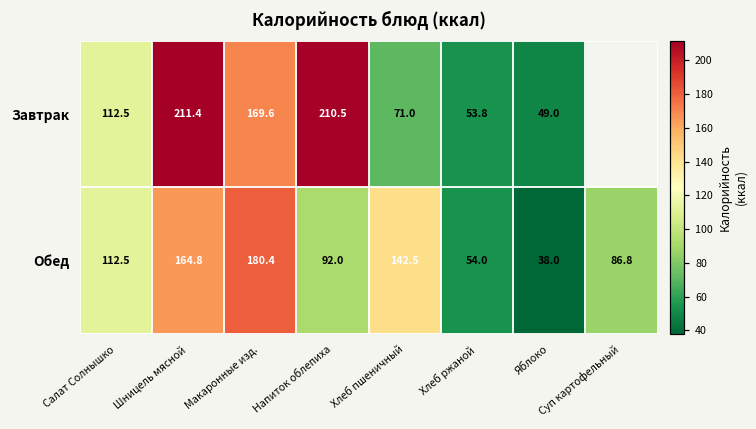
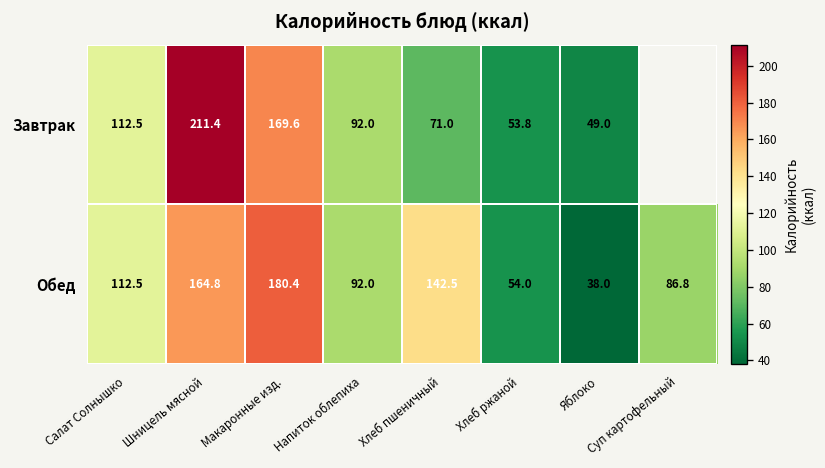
Завтрак, Напиток облепиха: 210.5 -> 92.0
